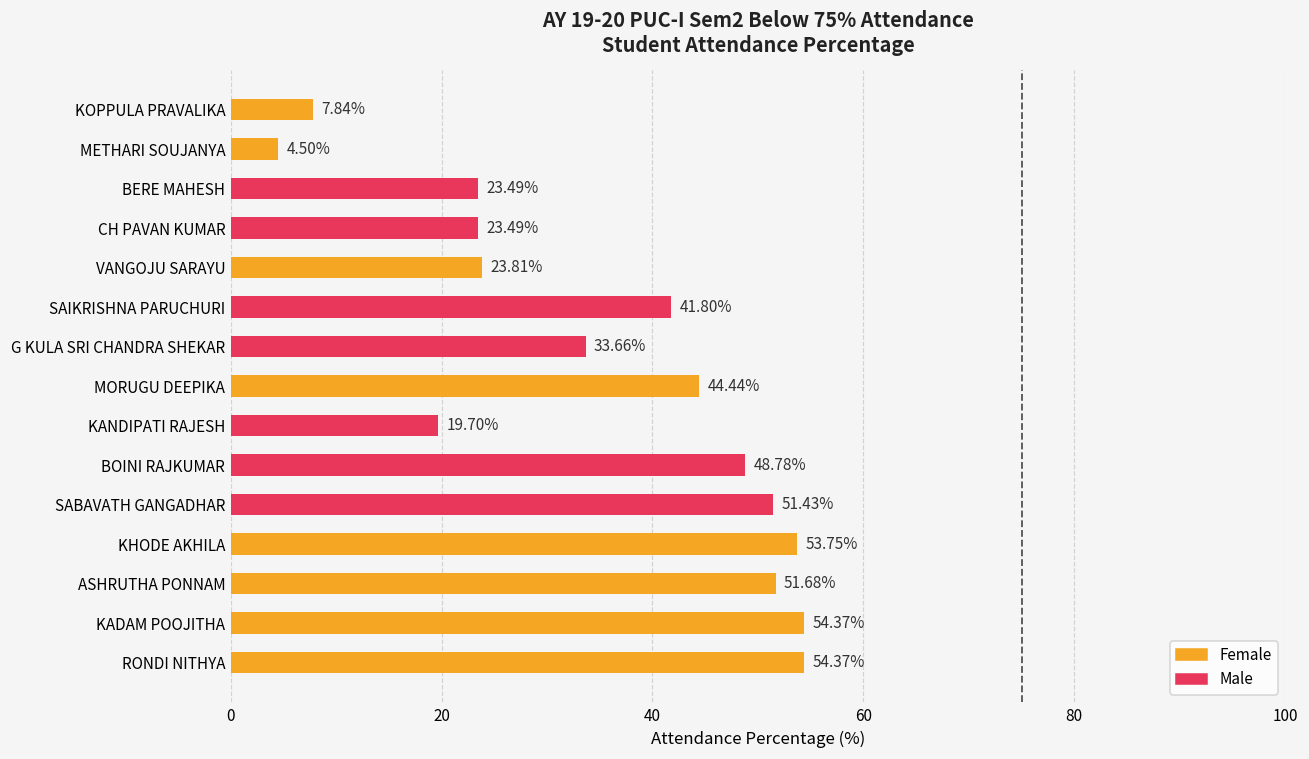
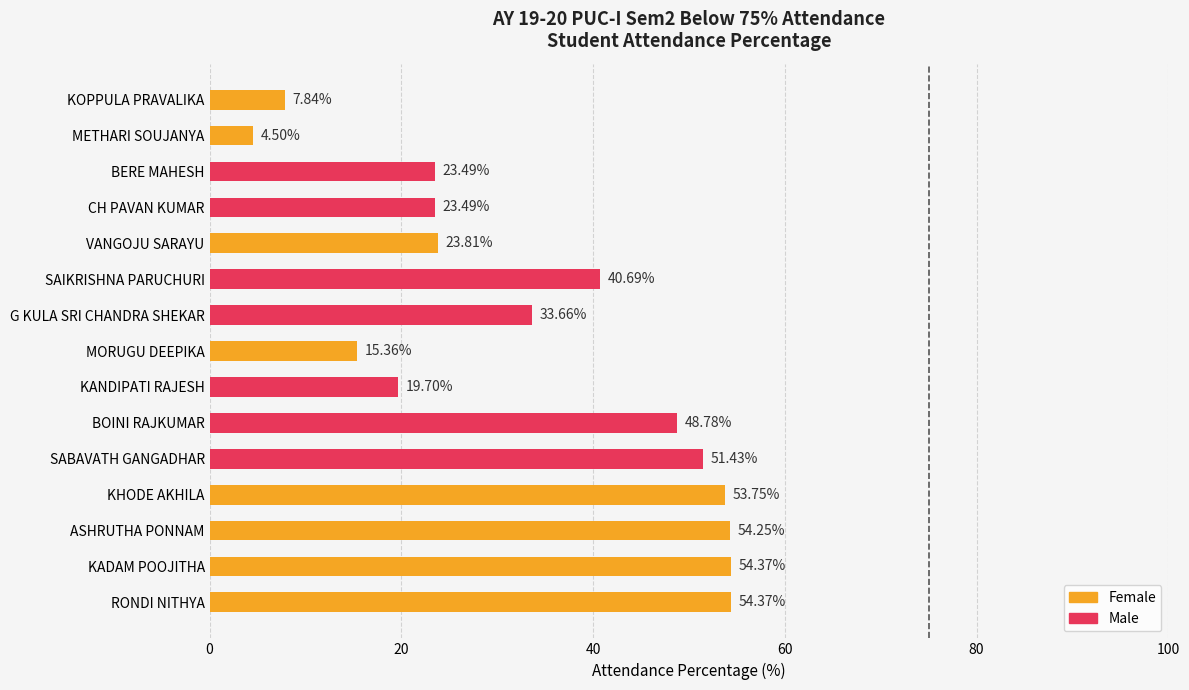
SAIKRISHNA PARUCHURI: 41.80% -> 40.69%
MORUGU DEEPIKA: 44.44% -> 15.36%
ASHRUTHA PONNAM: 51.68% -> 54.25%
